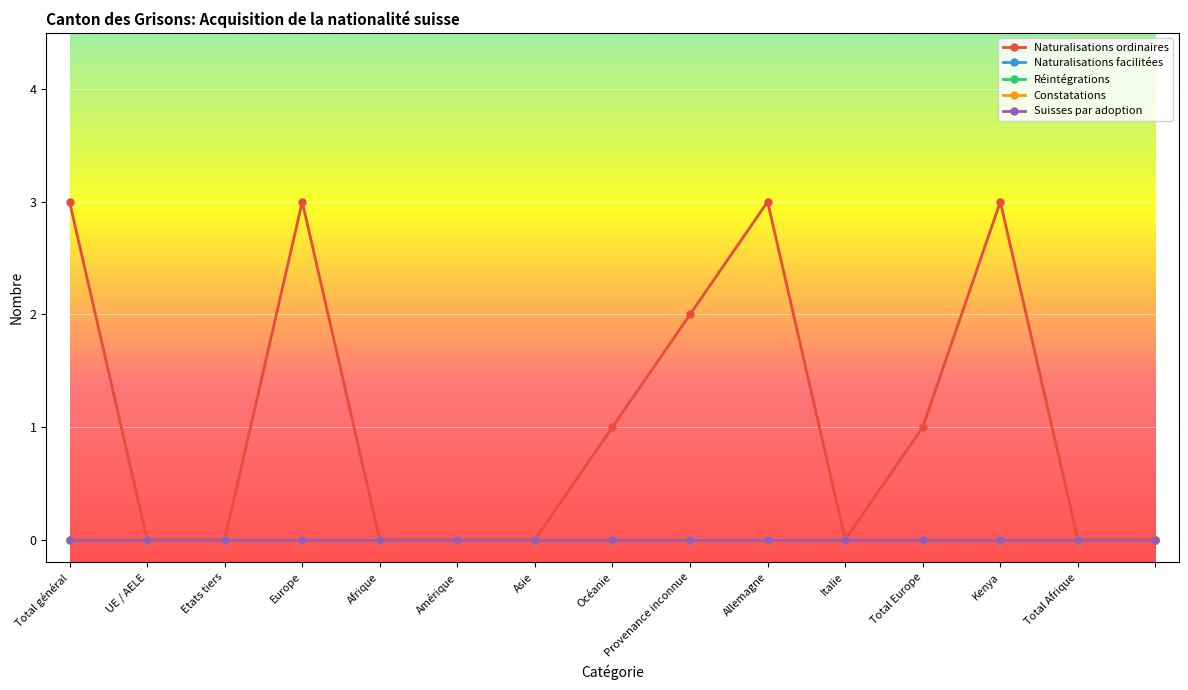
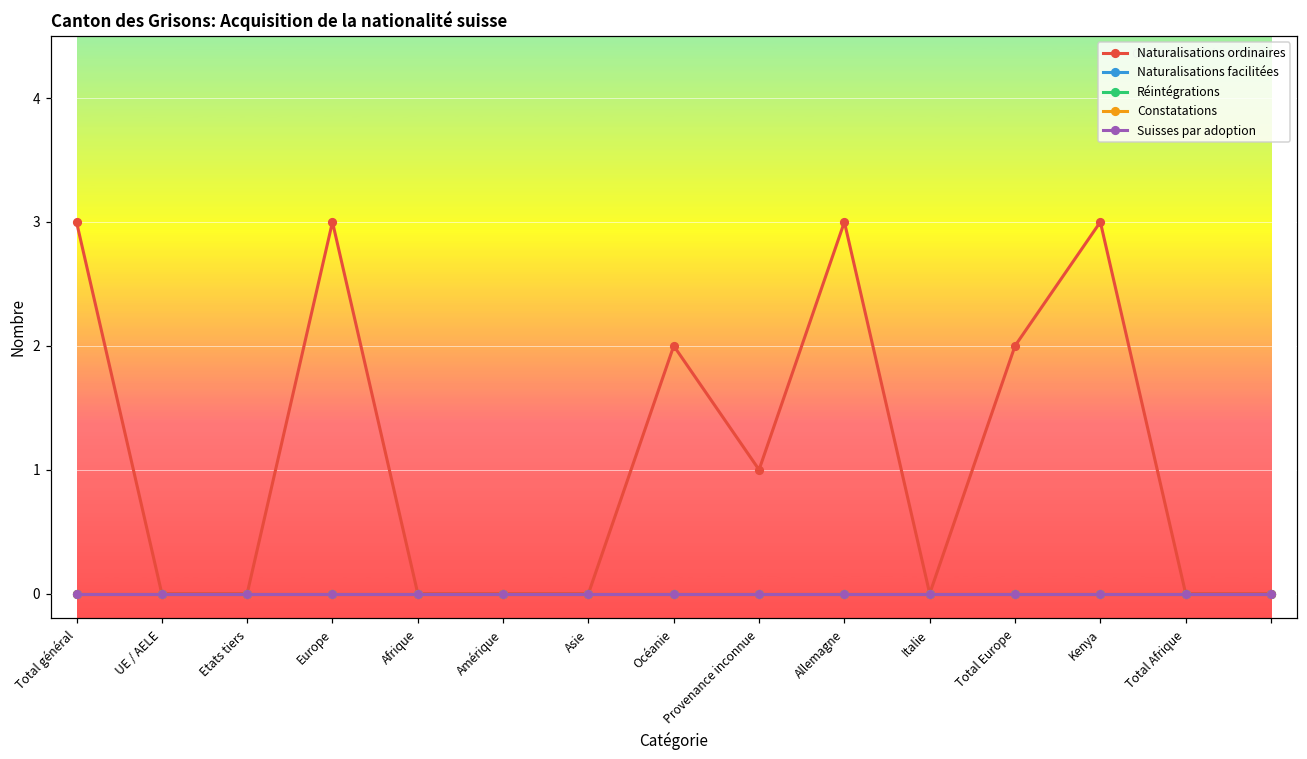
Naturalisations ordinaires, Océanie: 1 -> 2
Naturalisations ordinaires, Provenance inconnue: 2 -> 1
Naturalisations ordinaires, Total Europe: 1 -> 2
